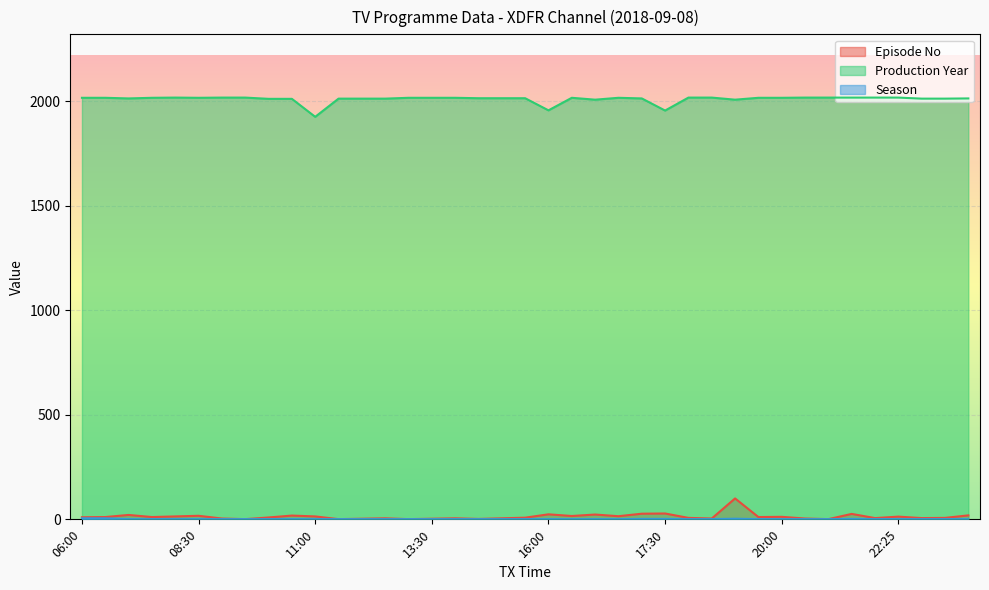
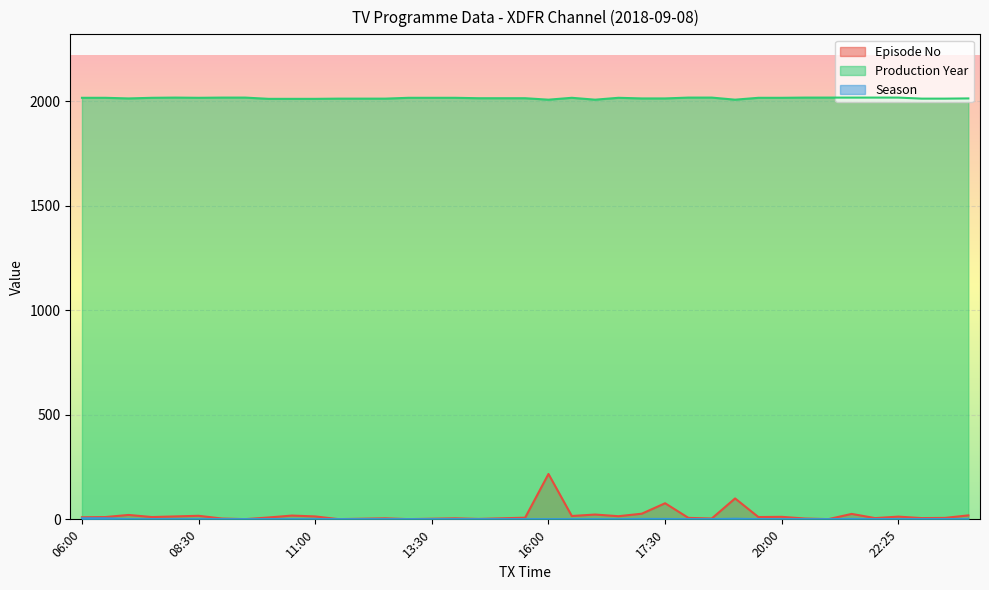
Production Year, 11:00: 1930 -> 2010
Episode No, 16:00: 20 -> 220
Production Year, 16:00: 1960 -> 2010
Episode No, 17:30: 30 -> 80
Production Year, 17:30: 1960 -> 2010
